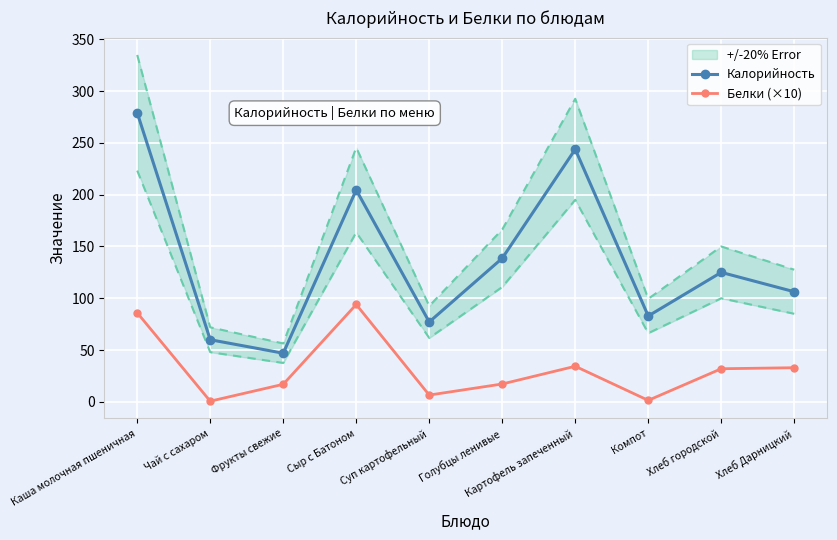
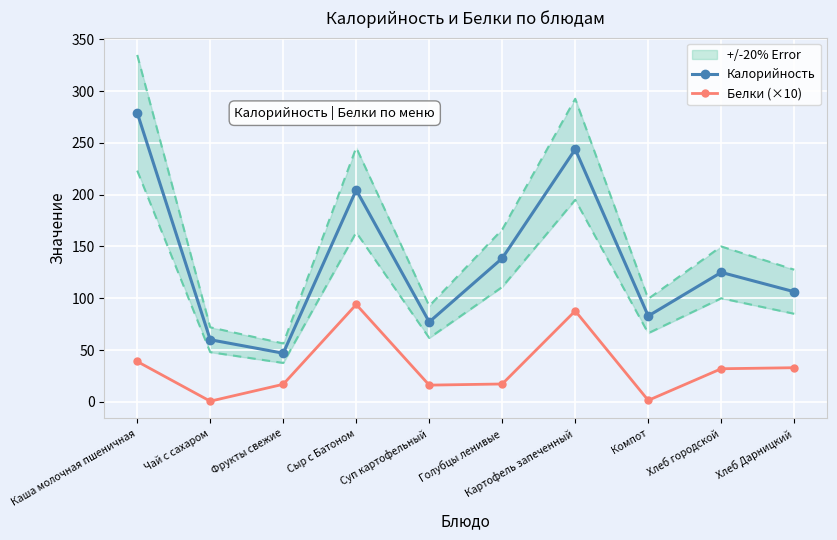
Белки (×10), Каша молочная пшеничная: 86 -> 39
Белки (×10), Суп картофельный: 7 -> 16
Белки (×10), Картофель запеченный: 34 -> 88
